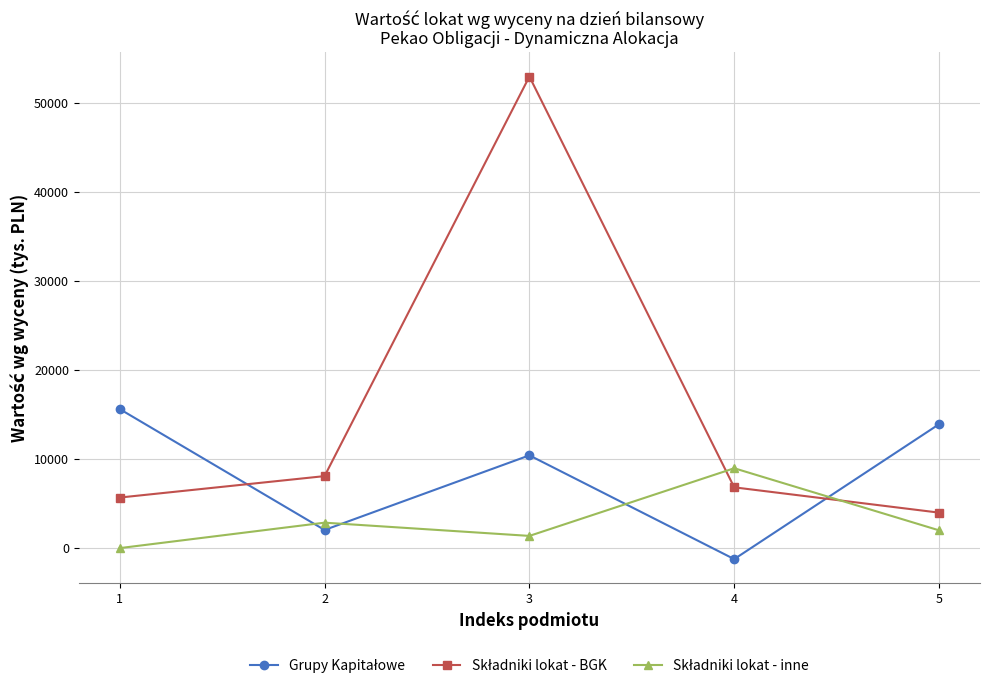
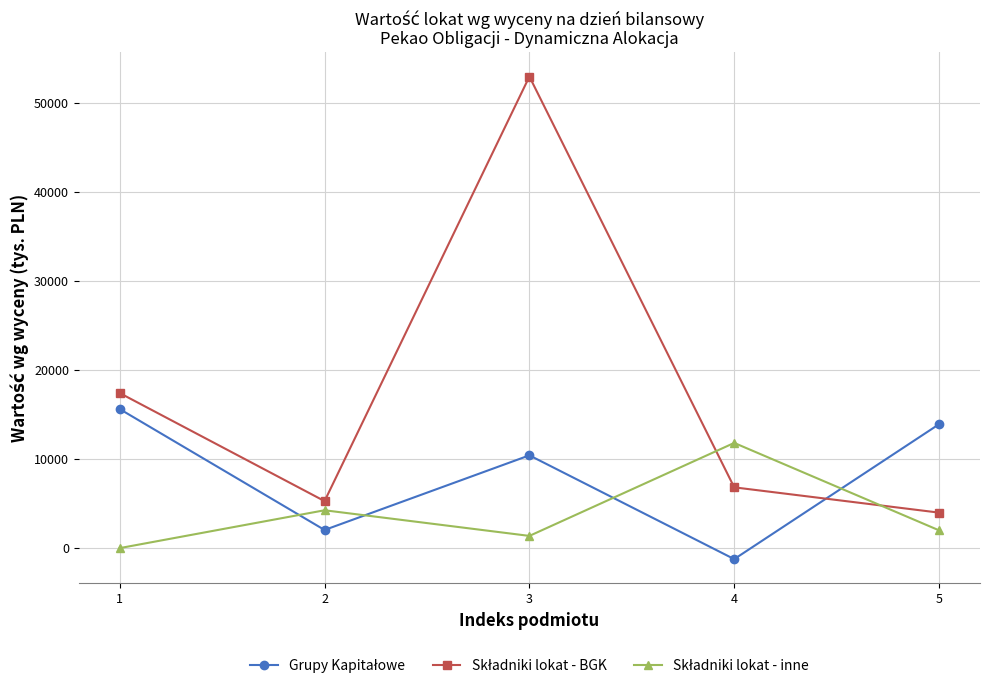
Składniki lokat - BGK, 1: 6000 -> 17000
Składniki lokat - BGK, 2: 8000 -> 5000
Składniki lokat - inne, 2: 3000 -> 4000
Składniki lokat - inne, 4: 9000 -> 12000
